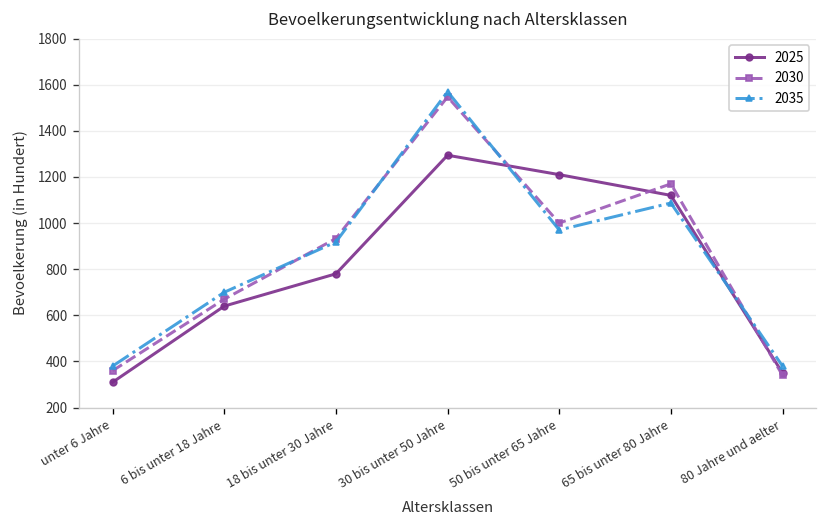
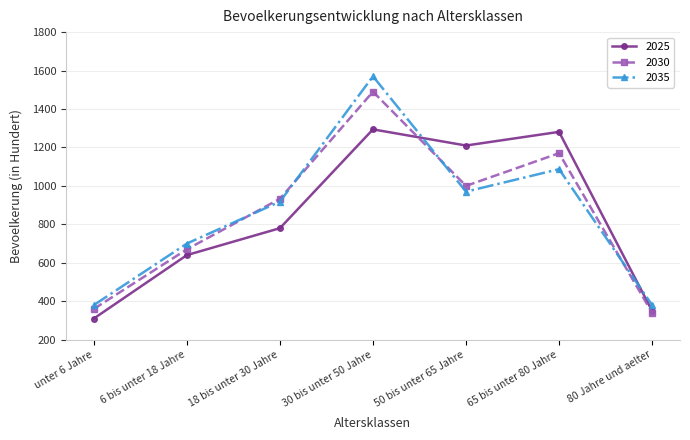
2030, 30 bis unter 50 Jahre: 1550 -> 1490
2025, 65 bis unter 80 Jahre: 1120 -> 1280
